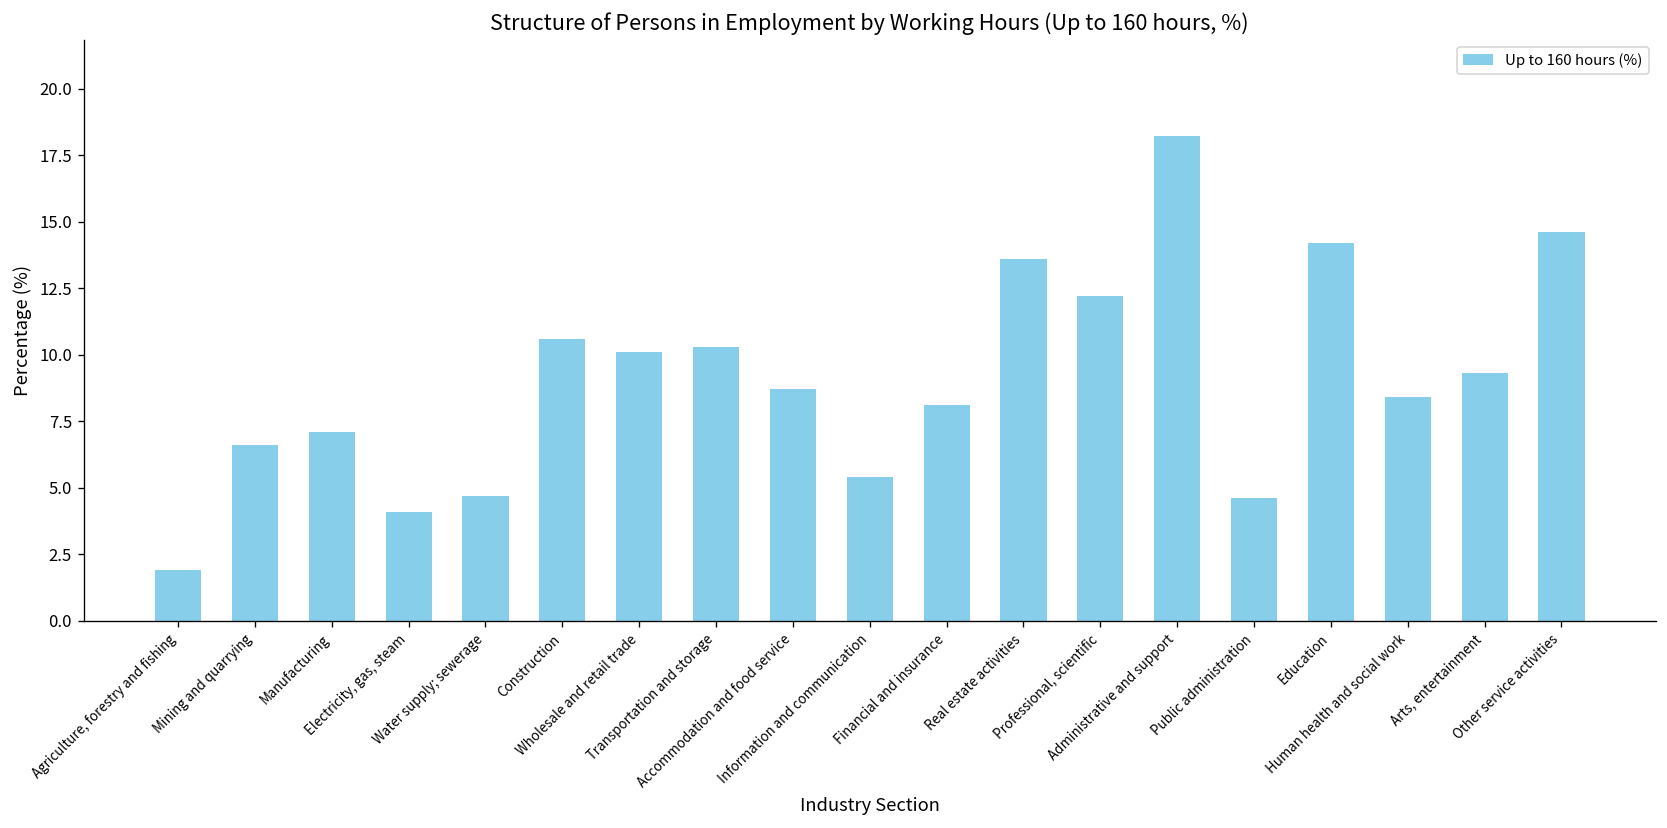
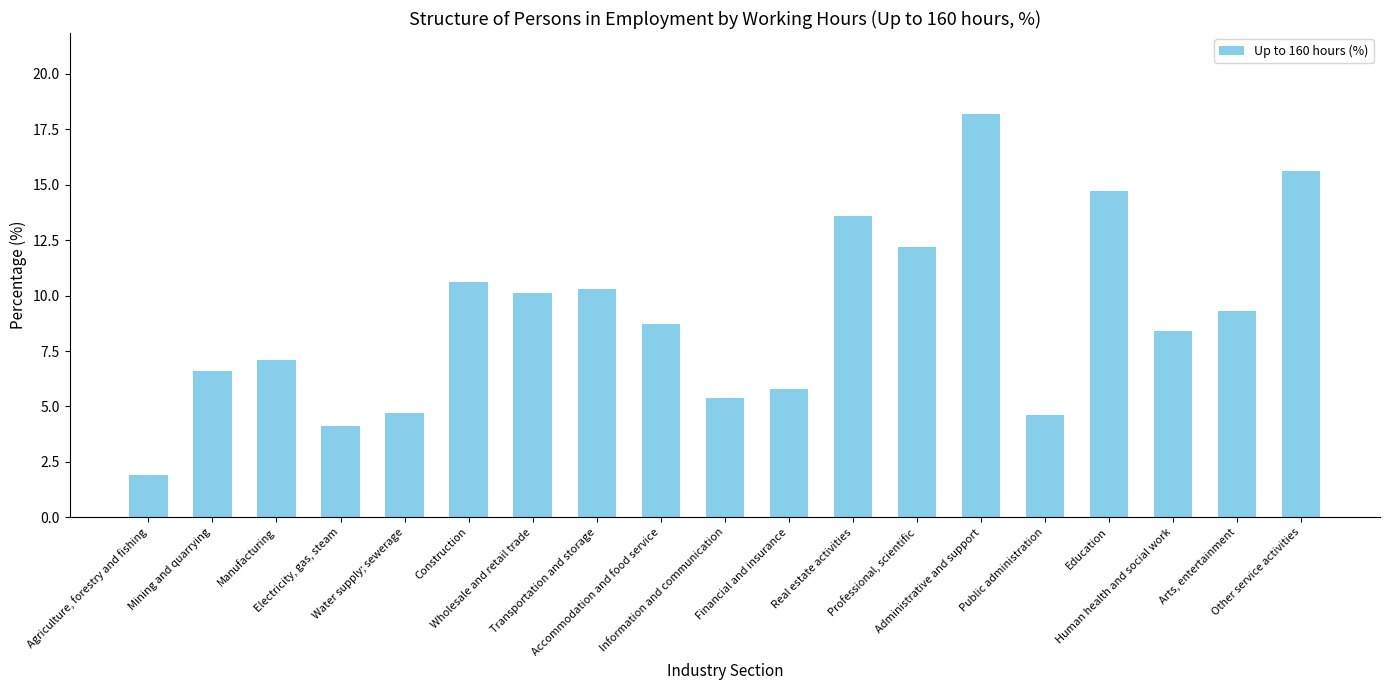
Financial and insurance: 8.1 -> 5.8
Education: 14.2 -> 14.7
Other service activities: 14.6 -> 15.6
